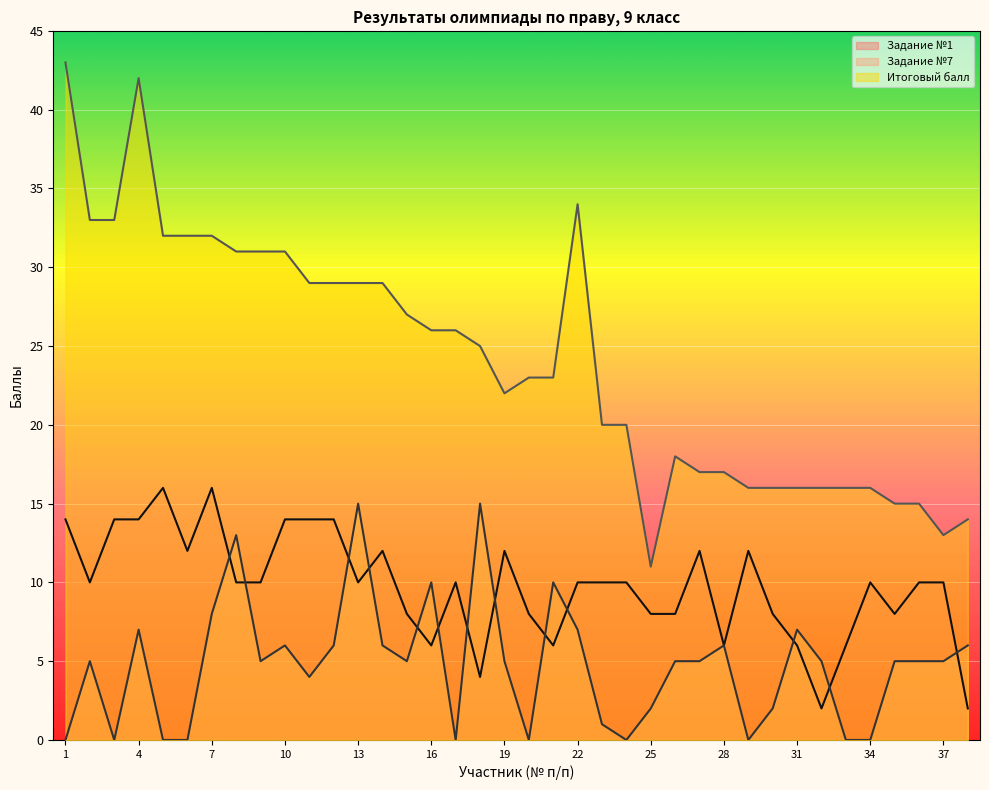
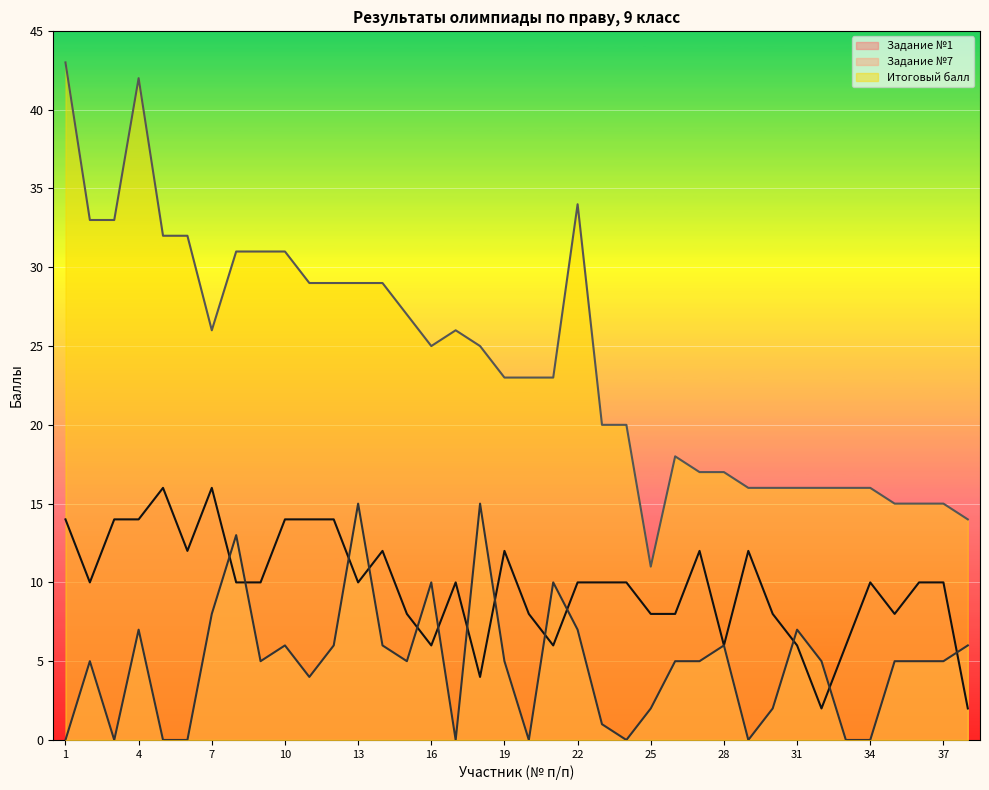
Итоговый балл, 7: 32 -> 26
Итоговый балл, 16: 26 -> 25
Итоговый балл, 19: 22 -> 23
Итоговый балл, 37: 13 -> 15
